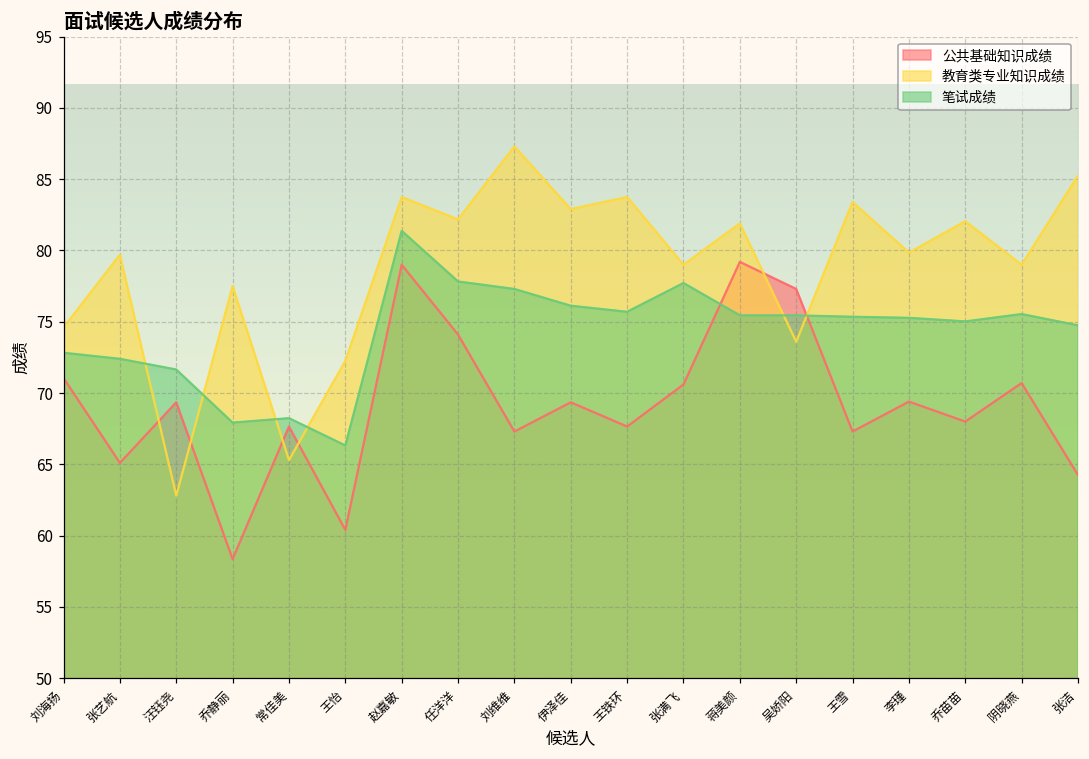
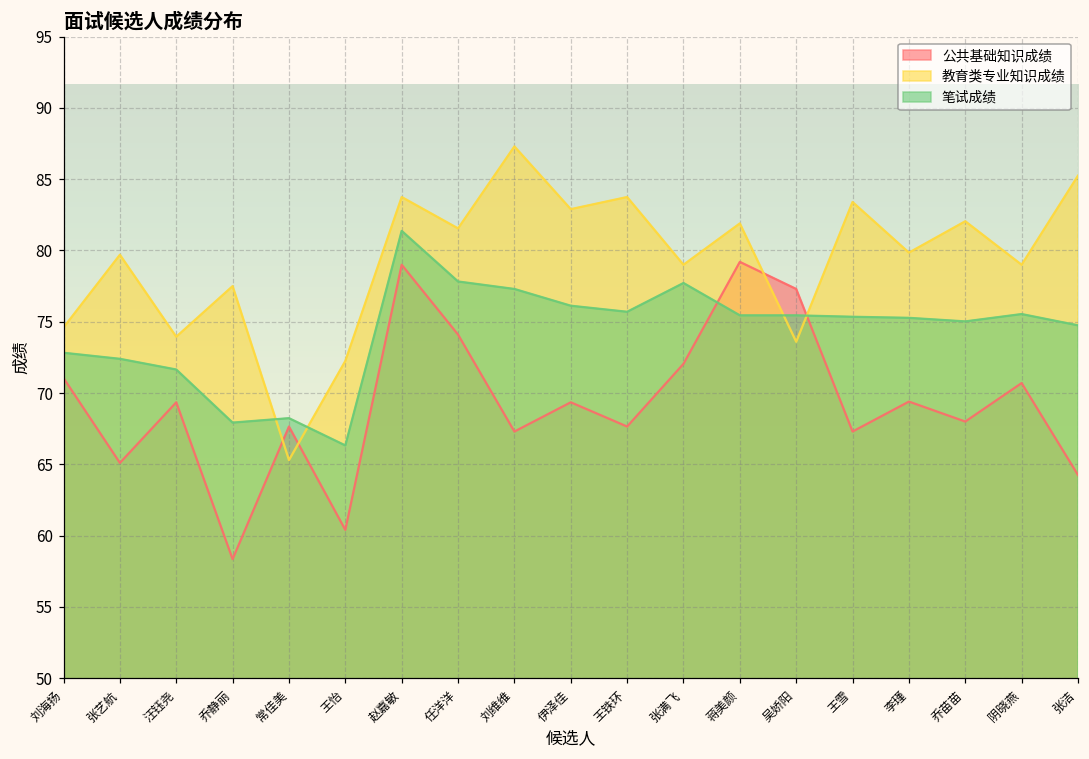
教育类专业知识成绩, 汪钰尧: 62.8 -> 74.0
教育类专业知识成绩, 任洋洋: 82.2 -> 81.6
公共基础知识成绩, 张满飞: 70.6 -> 72.1
